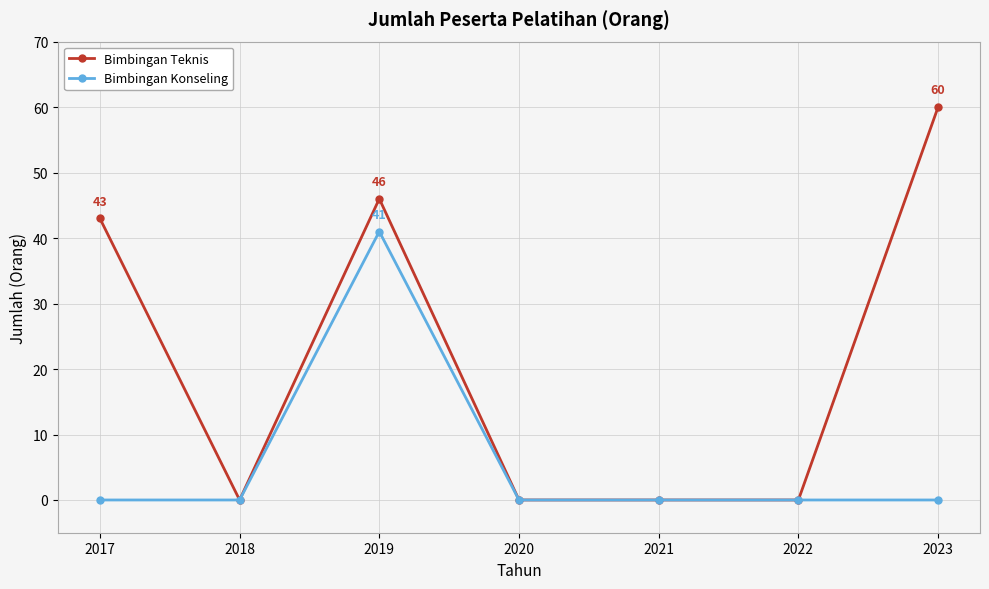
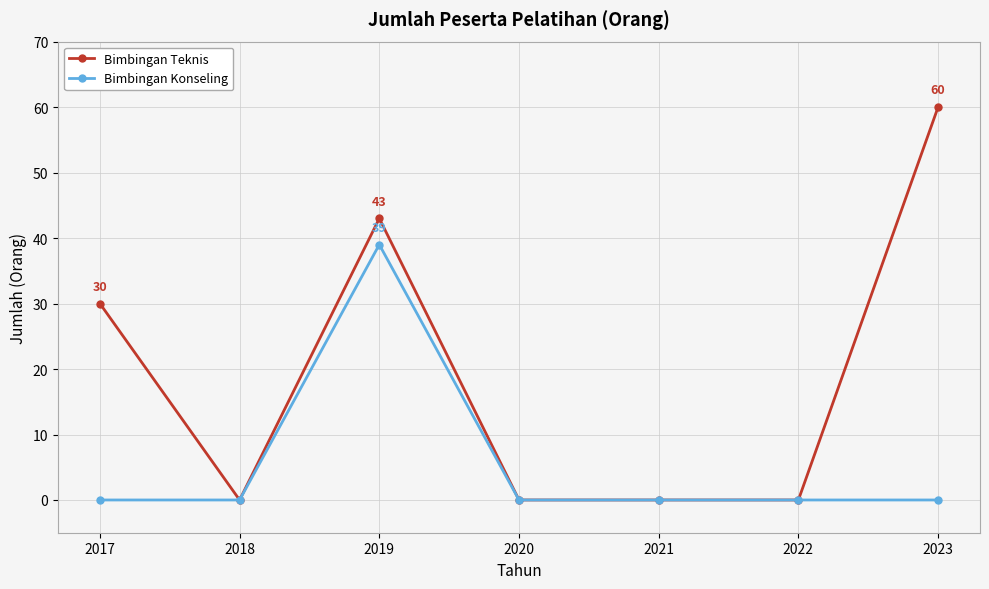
Bimbingan Teknis, 2017: 43 -> 30
Bimbingan Teknis, 2019: 46 -> 43
Bimbingan Konseling, 2019: 41 -> 39
